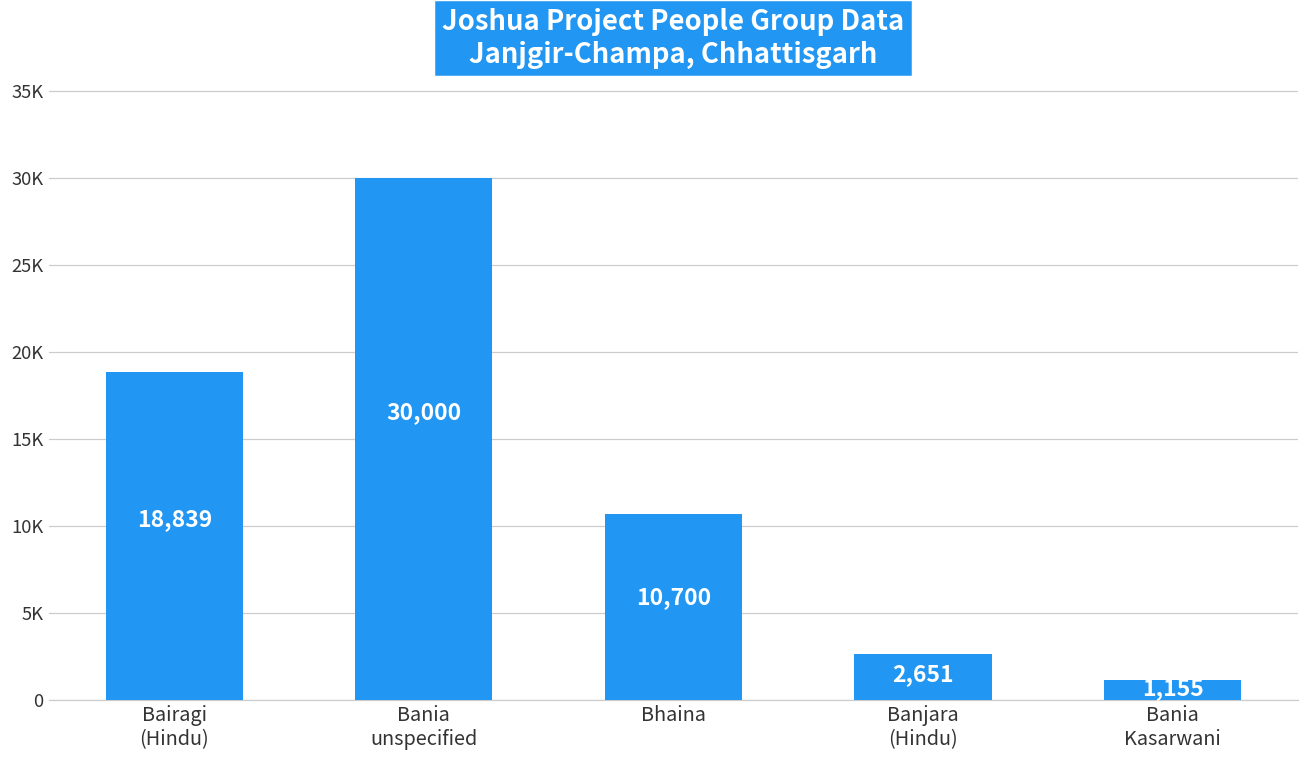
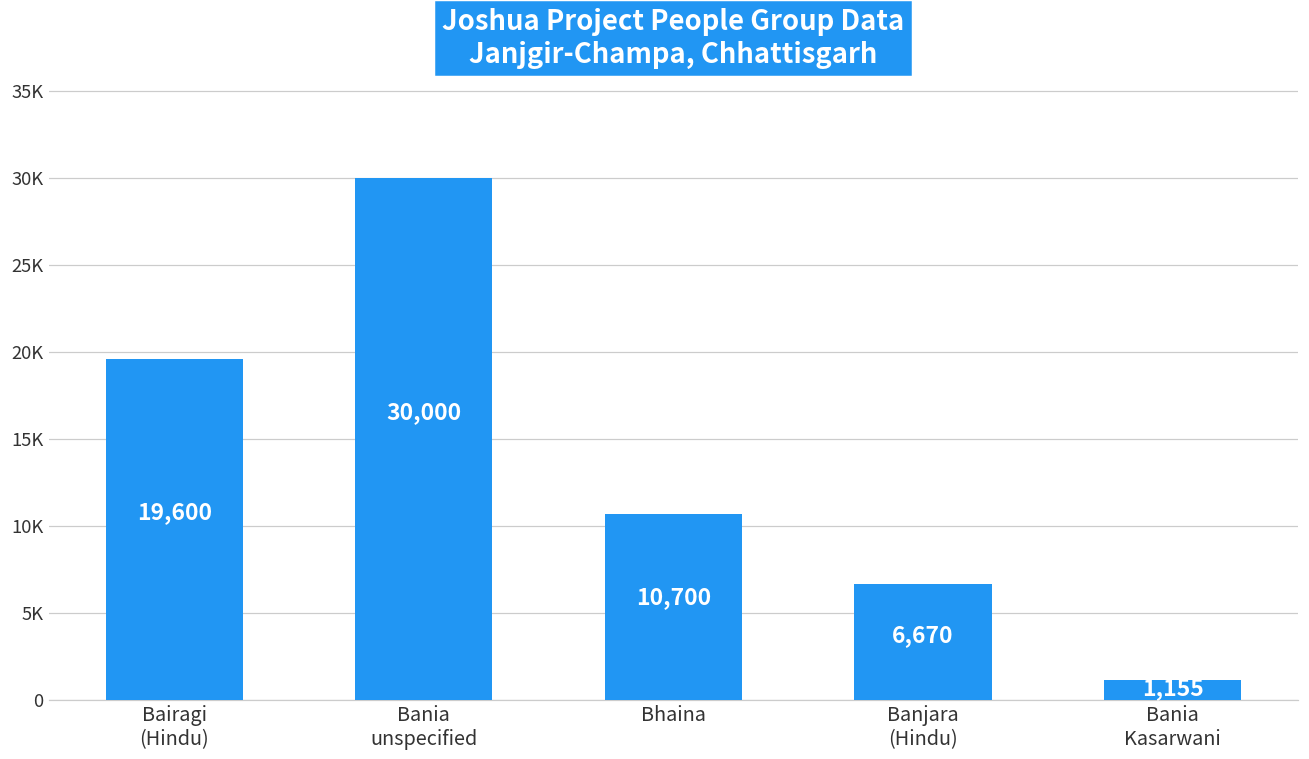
Bairagi (Hindu): 18,839 -> 19,600
Banjara (Hindu): 2,651 -> 6,670
